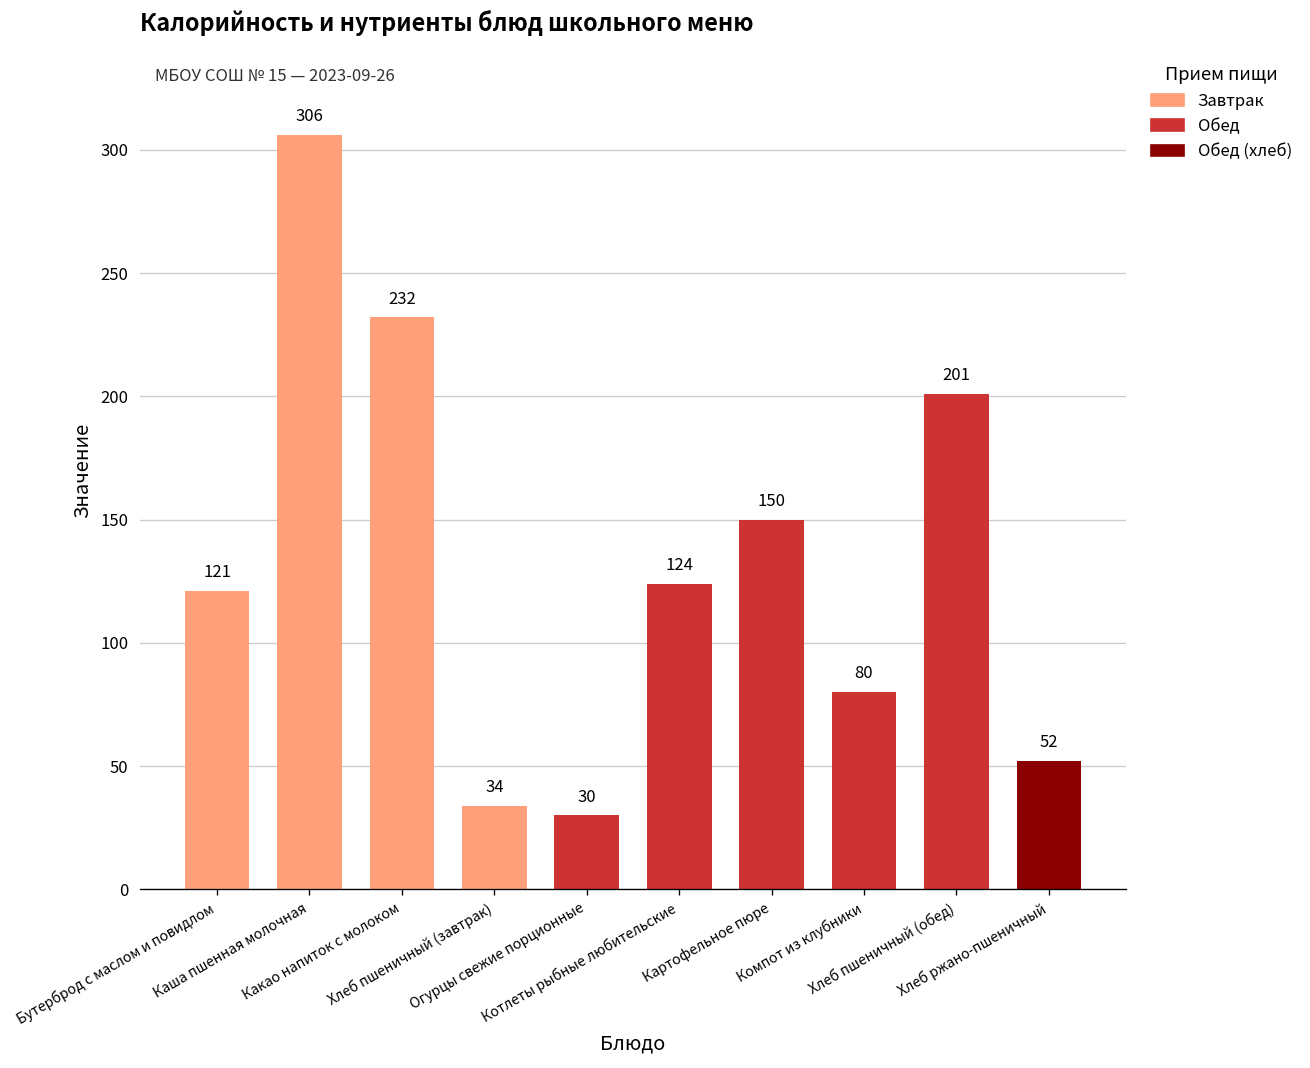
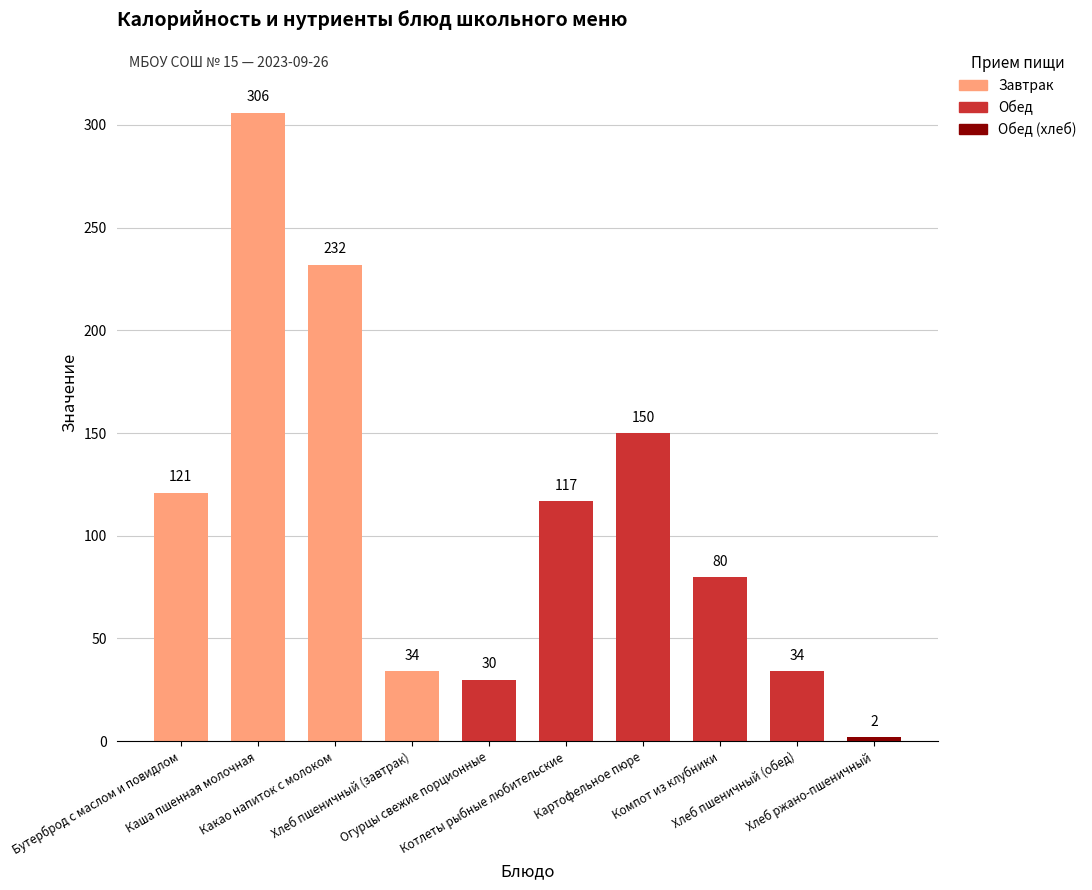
Котлеты рыбные любительские: 124 -> 117
Хлеб пшеничный (обед): 201 -> 34
Хлеб ржано-пшеничный: 52 -> 2
